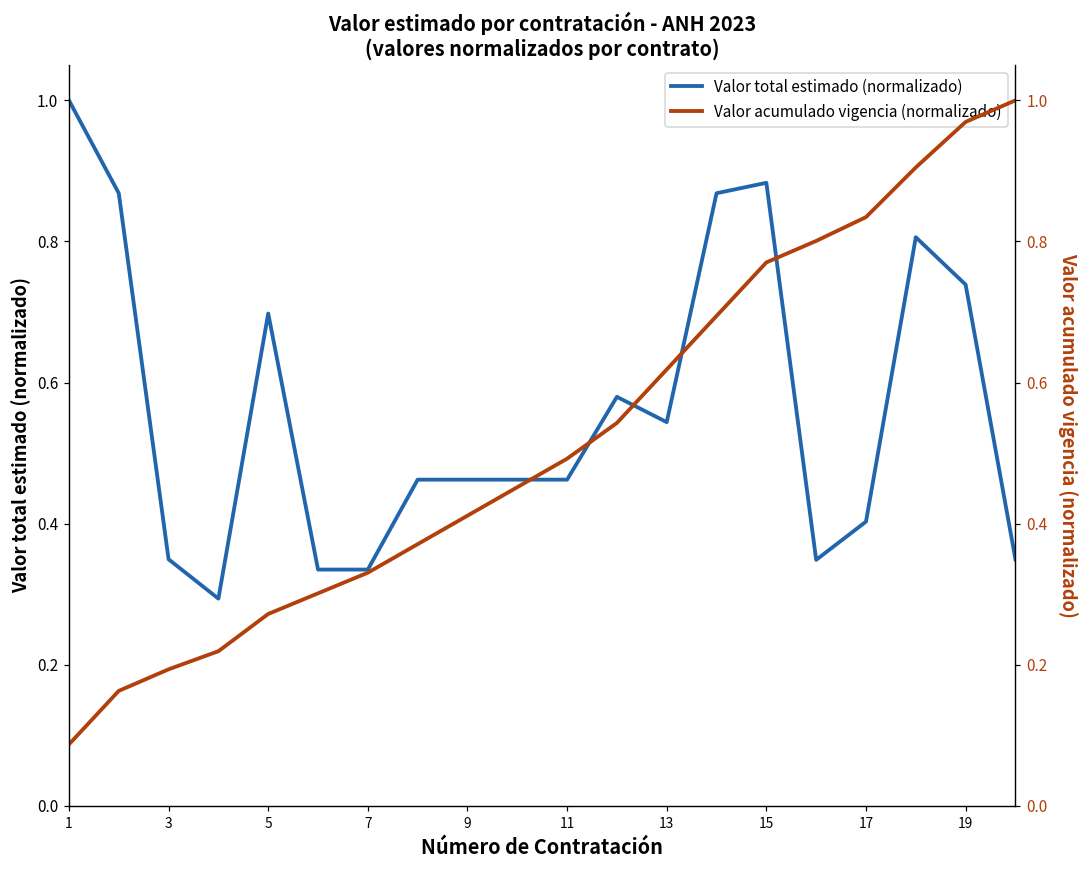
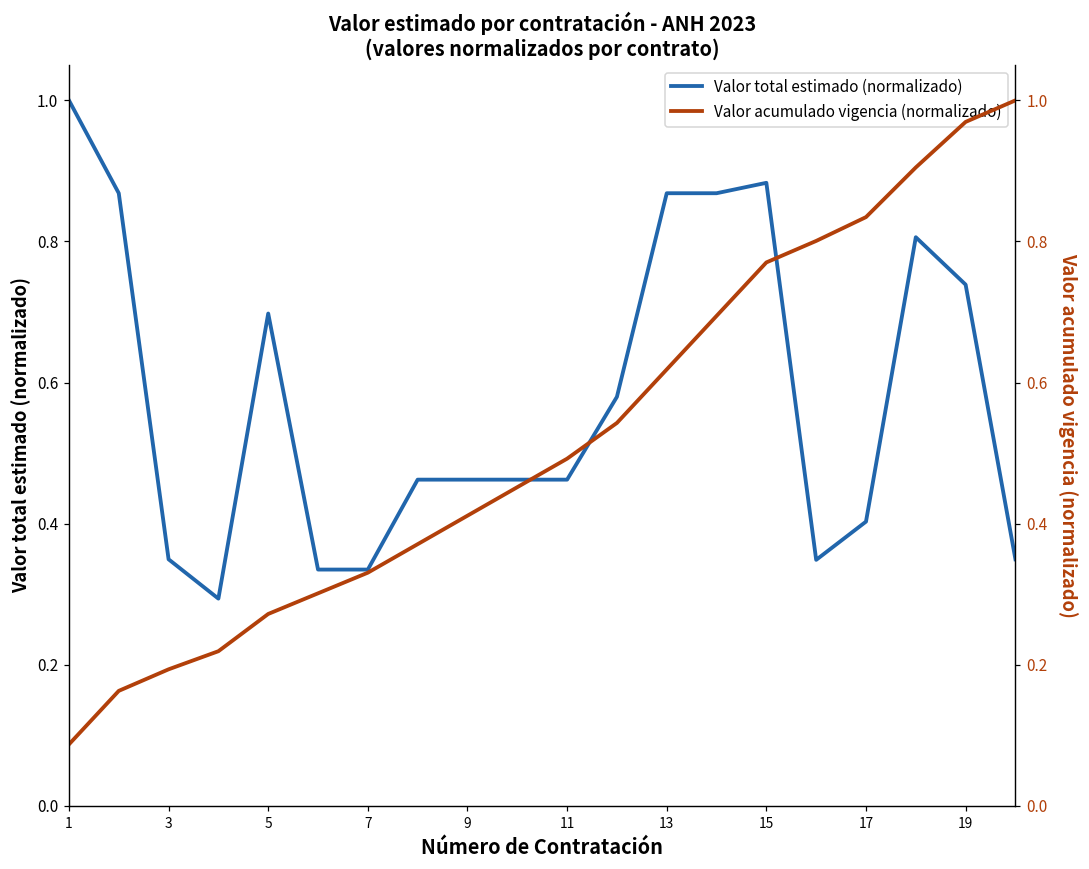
Valor total estimado (normalizado), 13: 0.54 -> 0.87
